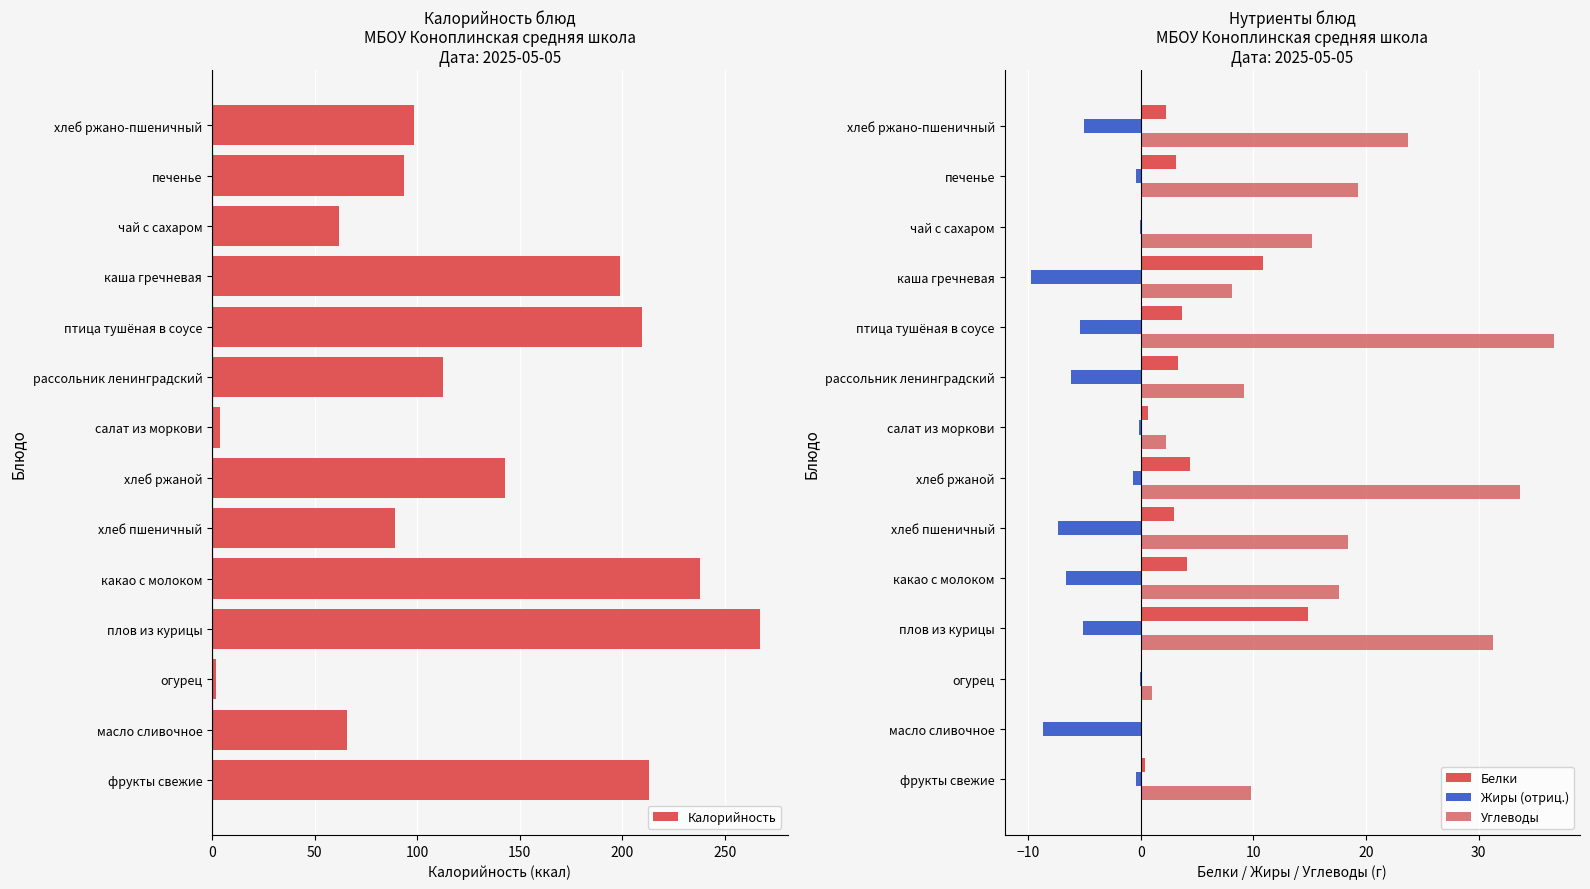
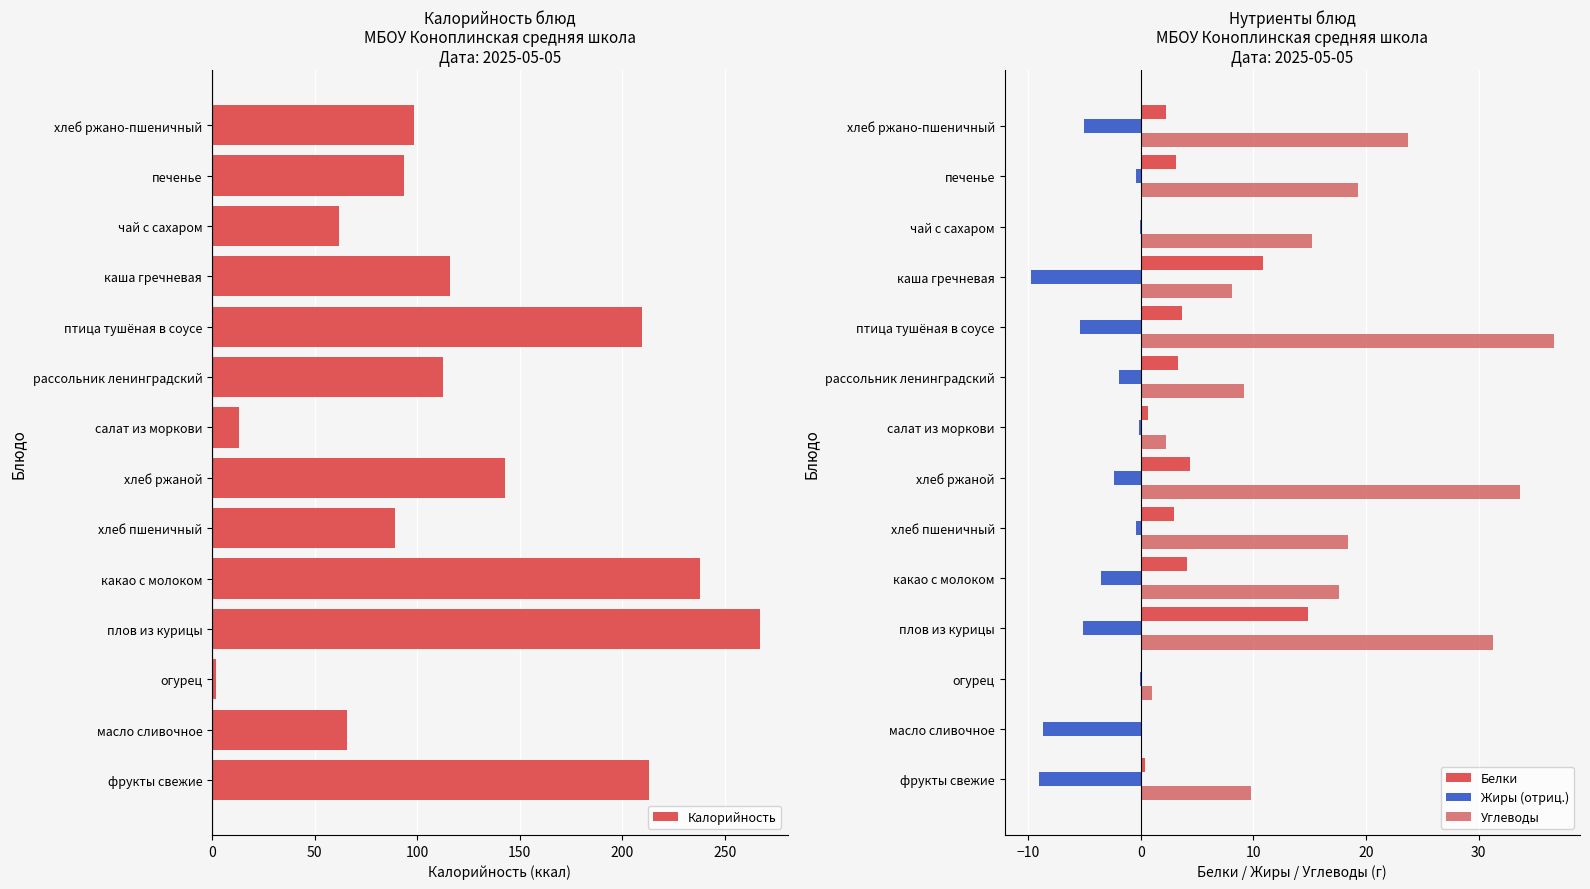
Калорийность блюд МБОУ Коноплинская средняя школа Дата: 2025-05-05, каша гречневая: 199 -> 116
Калорийность блюд МБОУ Коноплинская средняя школа Дата: 2025-05-05, салат из моркови: 4 -> 13
Нутриенты блюд МБОУ Коноплинская средняя школа Дата: 2025-05-05, Жиры (отриц.), рассольник ленинградский: -6.2 -> -2.0
Нутриенты блюд МБОУ Коноплинская средняя школа Дата: 2025-05-05, Жиры (отриц.), хлеб ржаной: -0.7 -> -2.4
Нутриенты блюд МБОУ Коноплинская средняя школа Дата: 2025-05-05, Жиры (отриц.), хлеб пшеничный: -7.3 -> -0.4
Нутриенты блюд МБОУ Коноплинская средняя школа Дата: 2025-05-05, Жиры (отриц.), какао с молоком: -6.6 -> -3.5
Нутриенты блюд МБОУ Коноплинская средняя школа Дата: 2025-05-05, Жиры (отриц.), фрукты свежие: -0.4 -> -9.0
